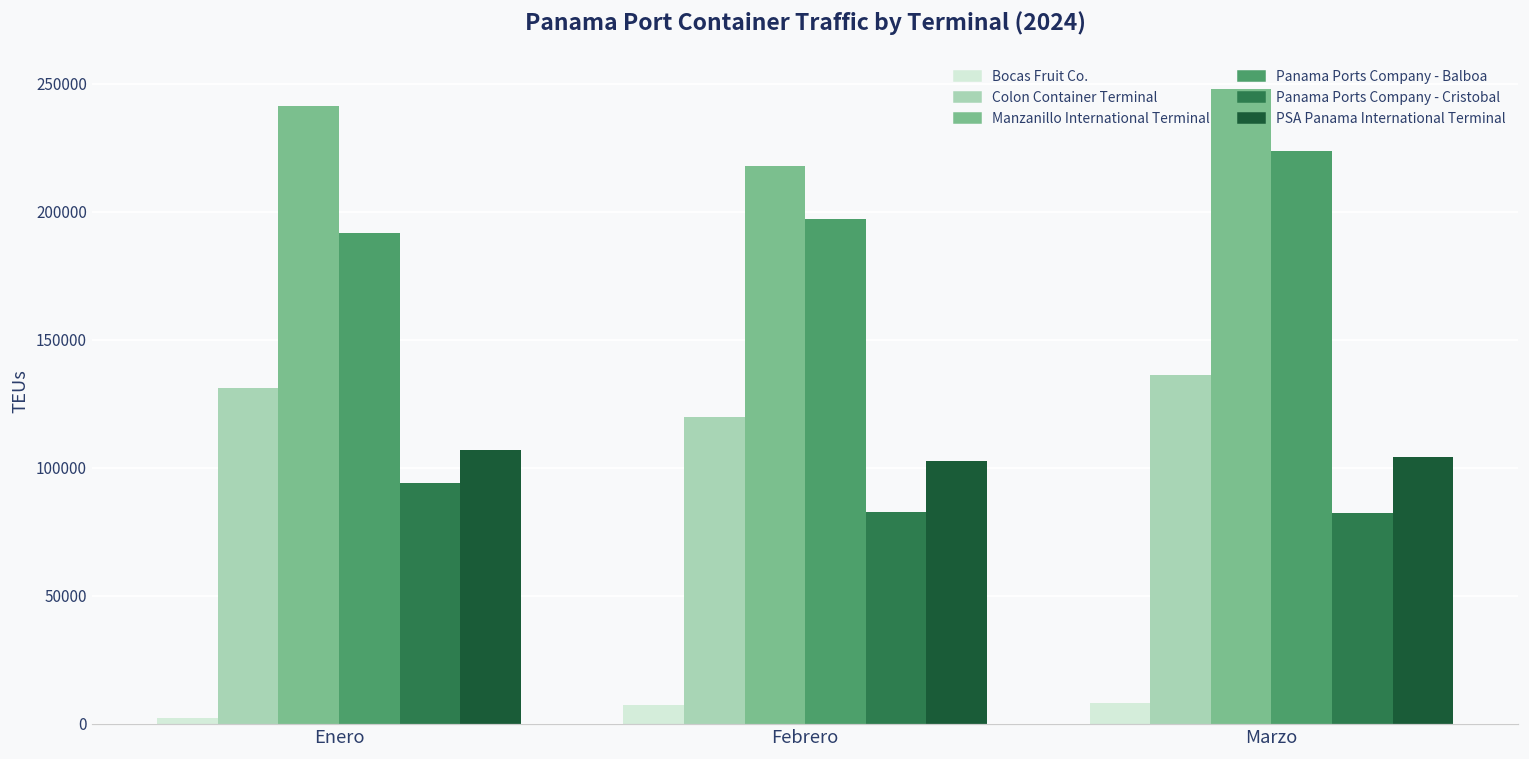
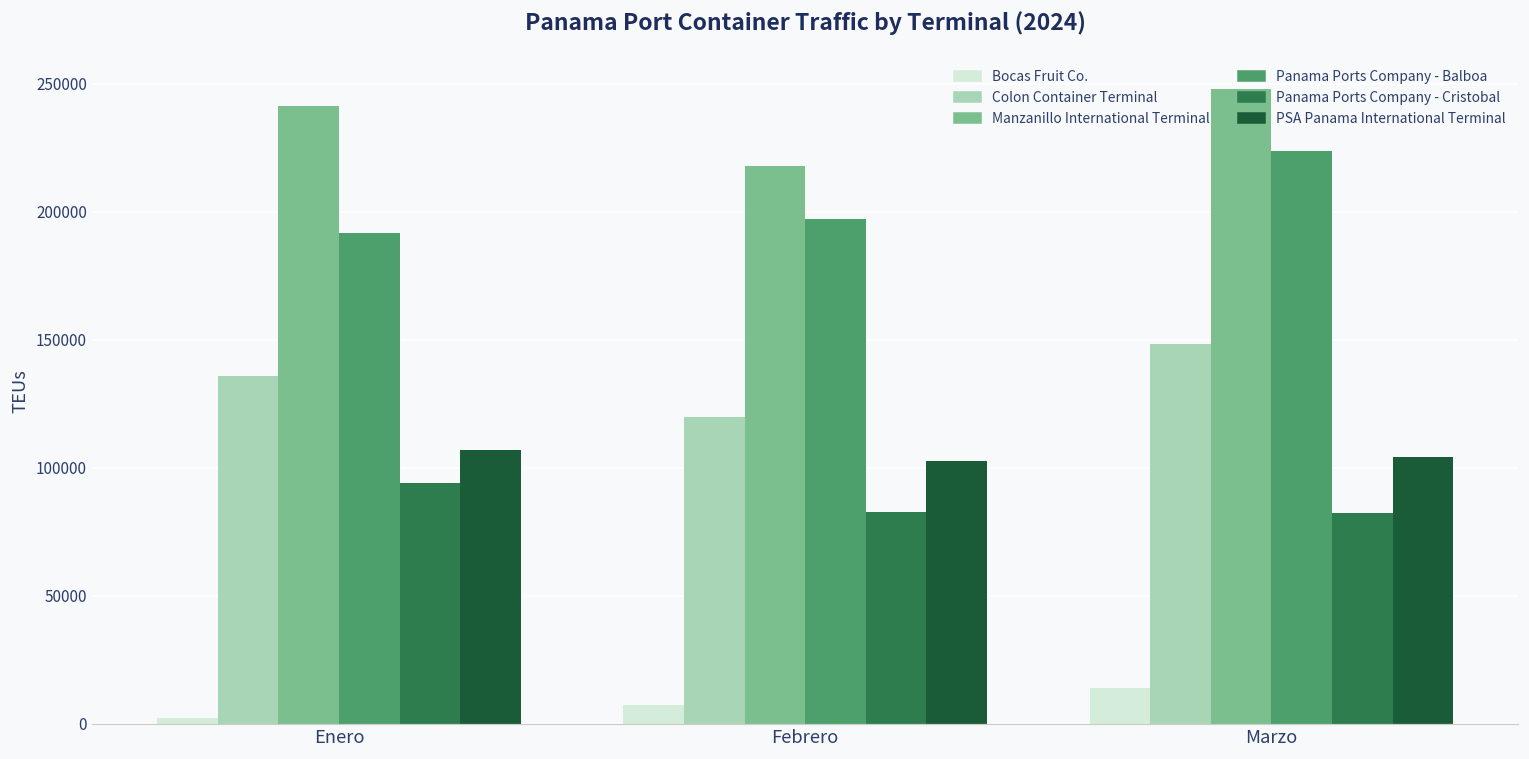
Colon Container Terminal, Enero: 131000 -> 136000
Bocas Fruit Co., Marzo: 8000 -> 14000
Colon Container Terminal, Marzo: 136000 -> 148000
